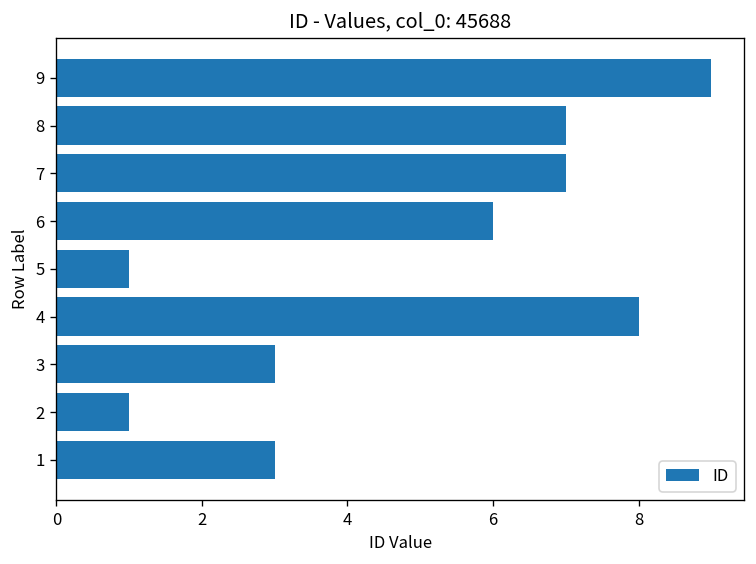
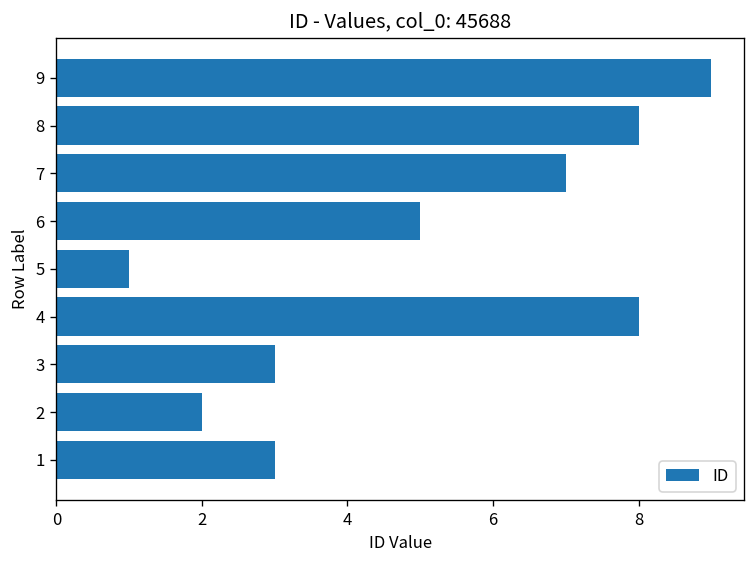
8: 7 -> 8
6: 6 -> 5
2: 1 -> 2
